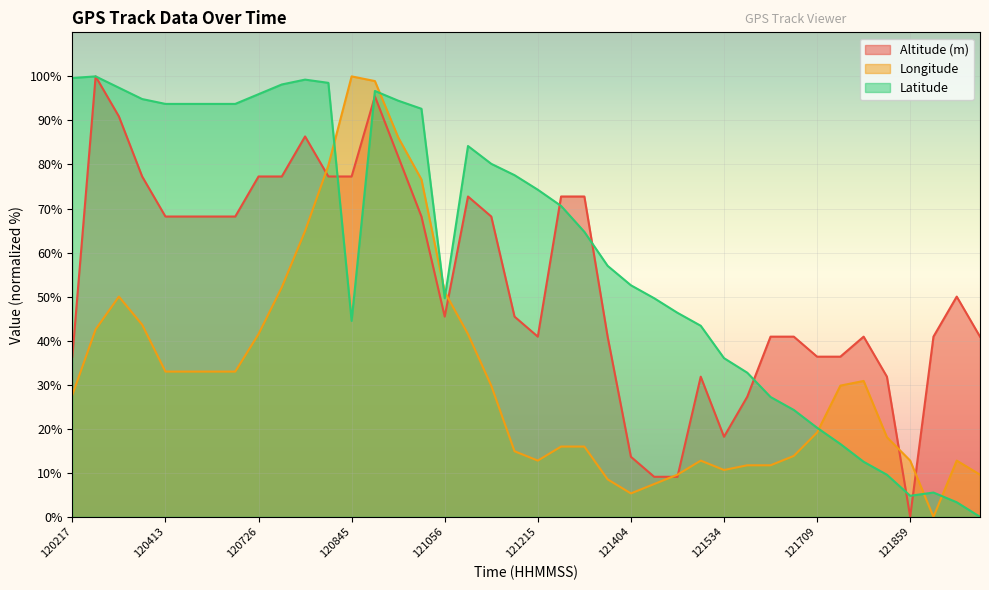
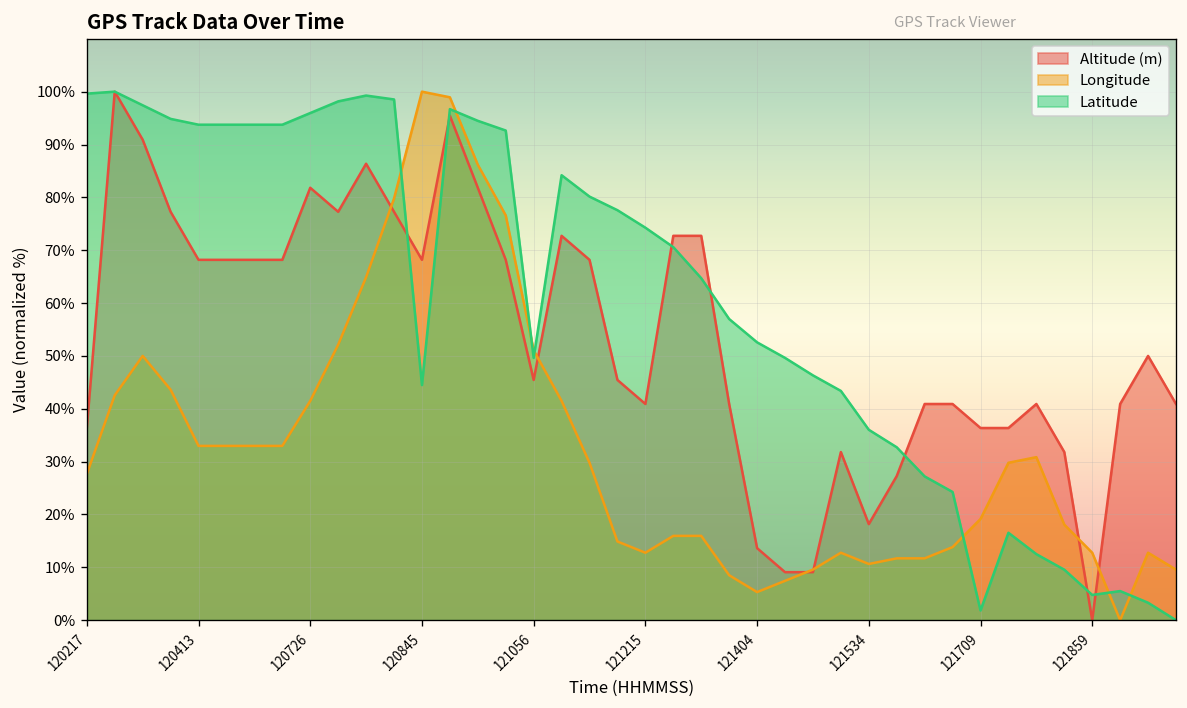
Altitude (m), 120726: 77% -> 82%
Altitude (m), 120845: 77% -> 68%
Latitude, 121709: 20% -> 2%
